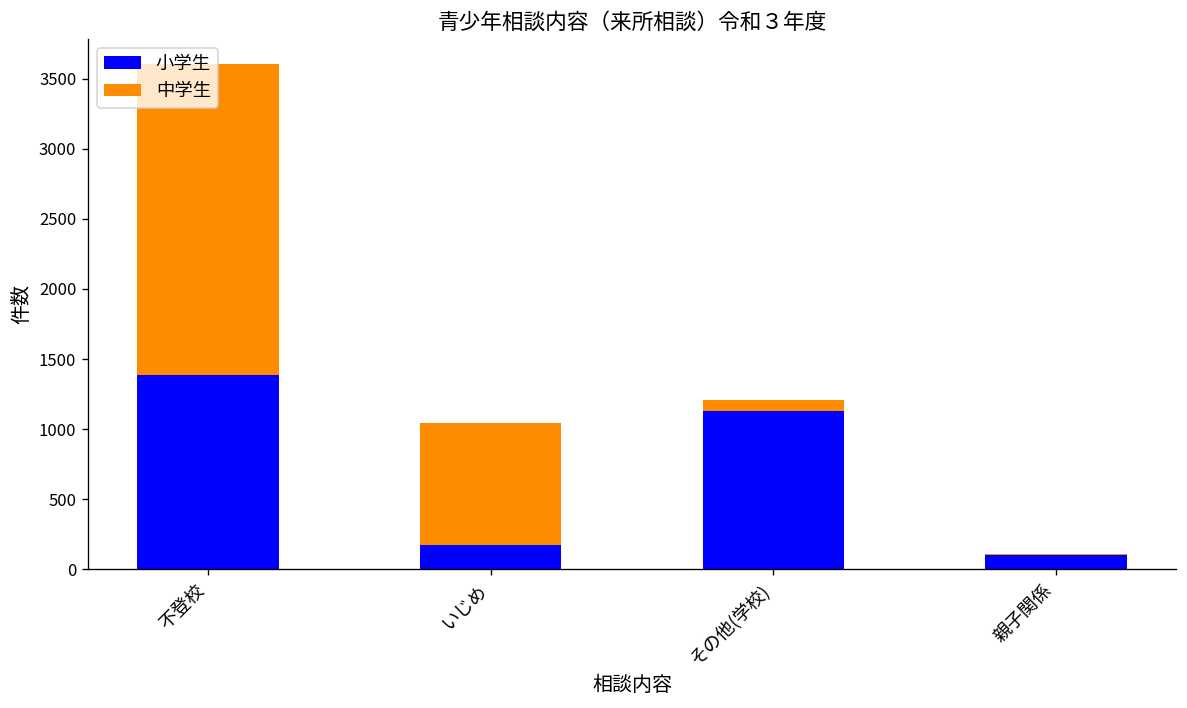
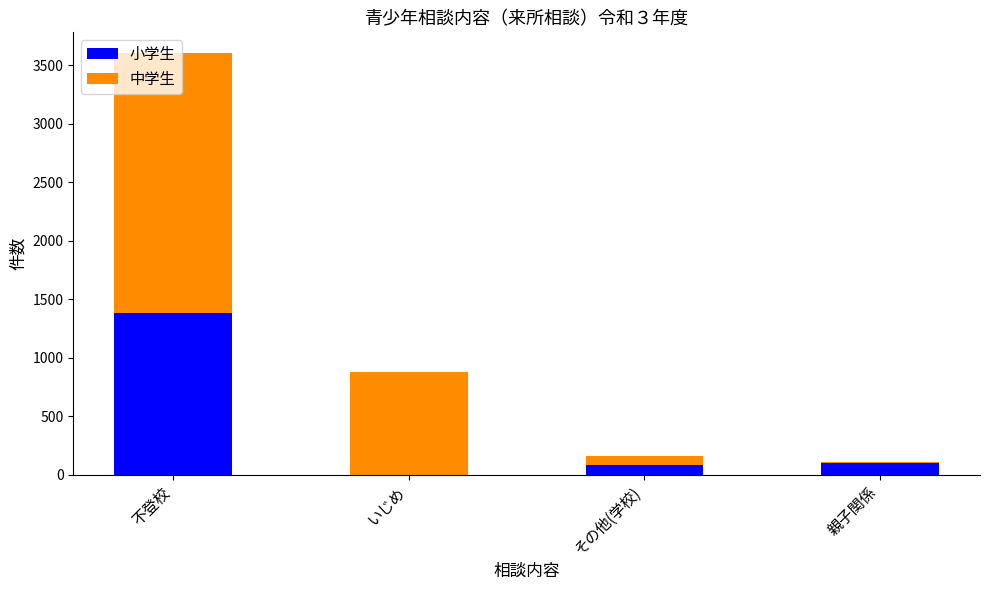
小学生, いじめ: 170 -> 0
小学生, その他(学校): 1130 -> 80
